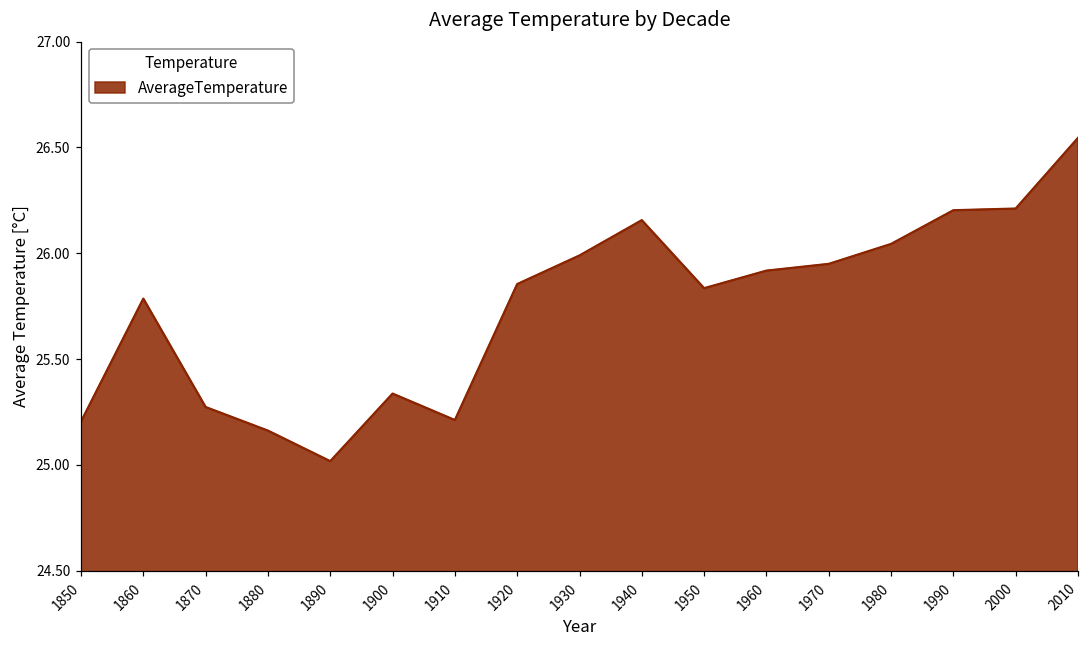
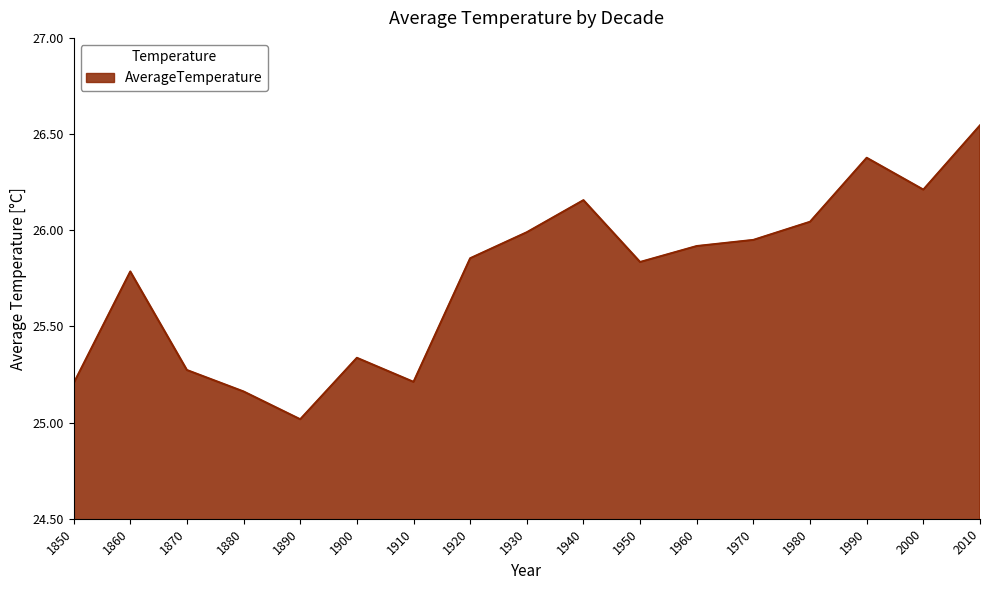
1990: 26.20 -> 26.38
